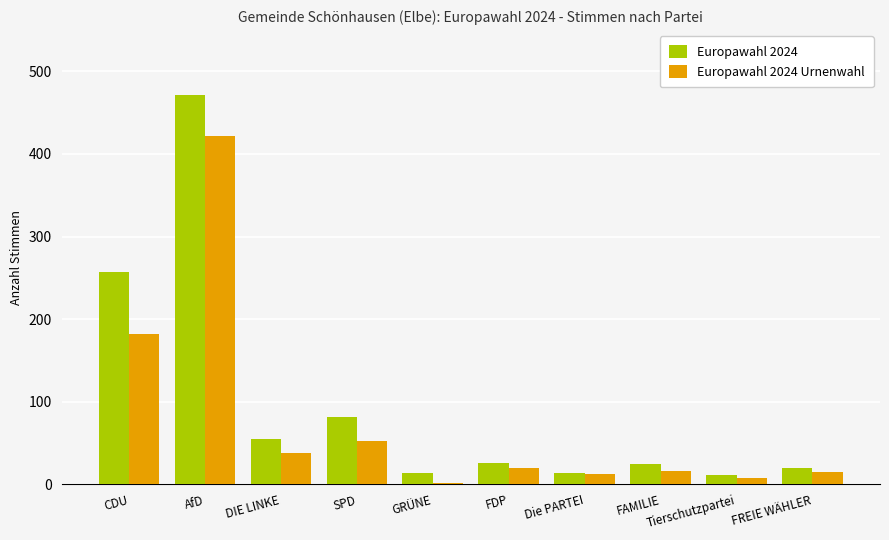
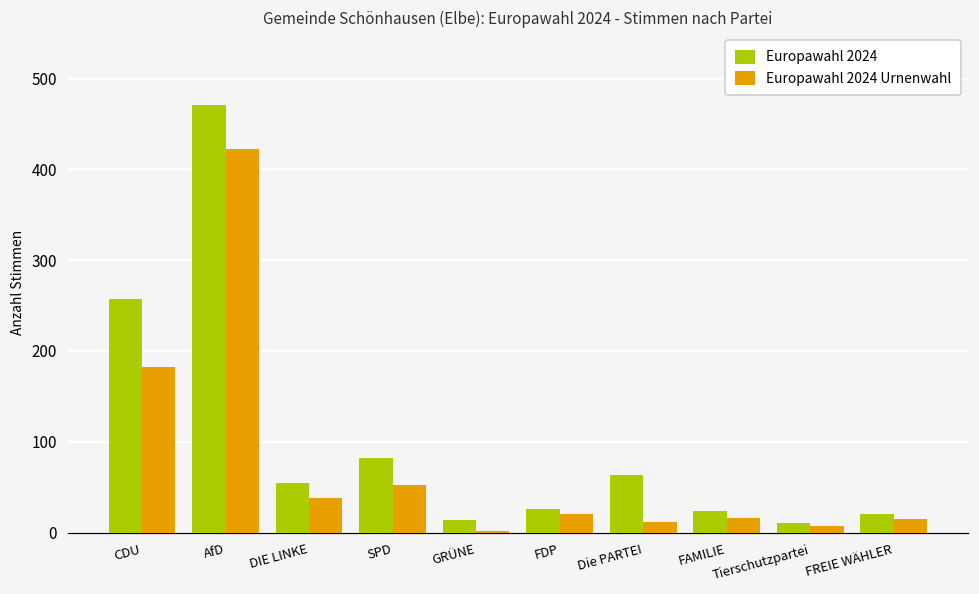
Europawahl 2024, Die PARTEI: 10 -> 60
